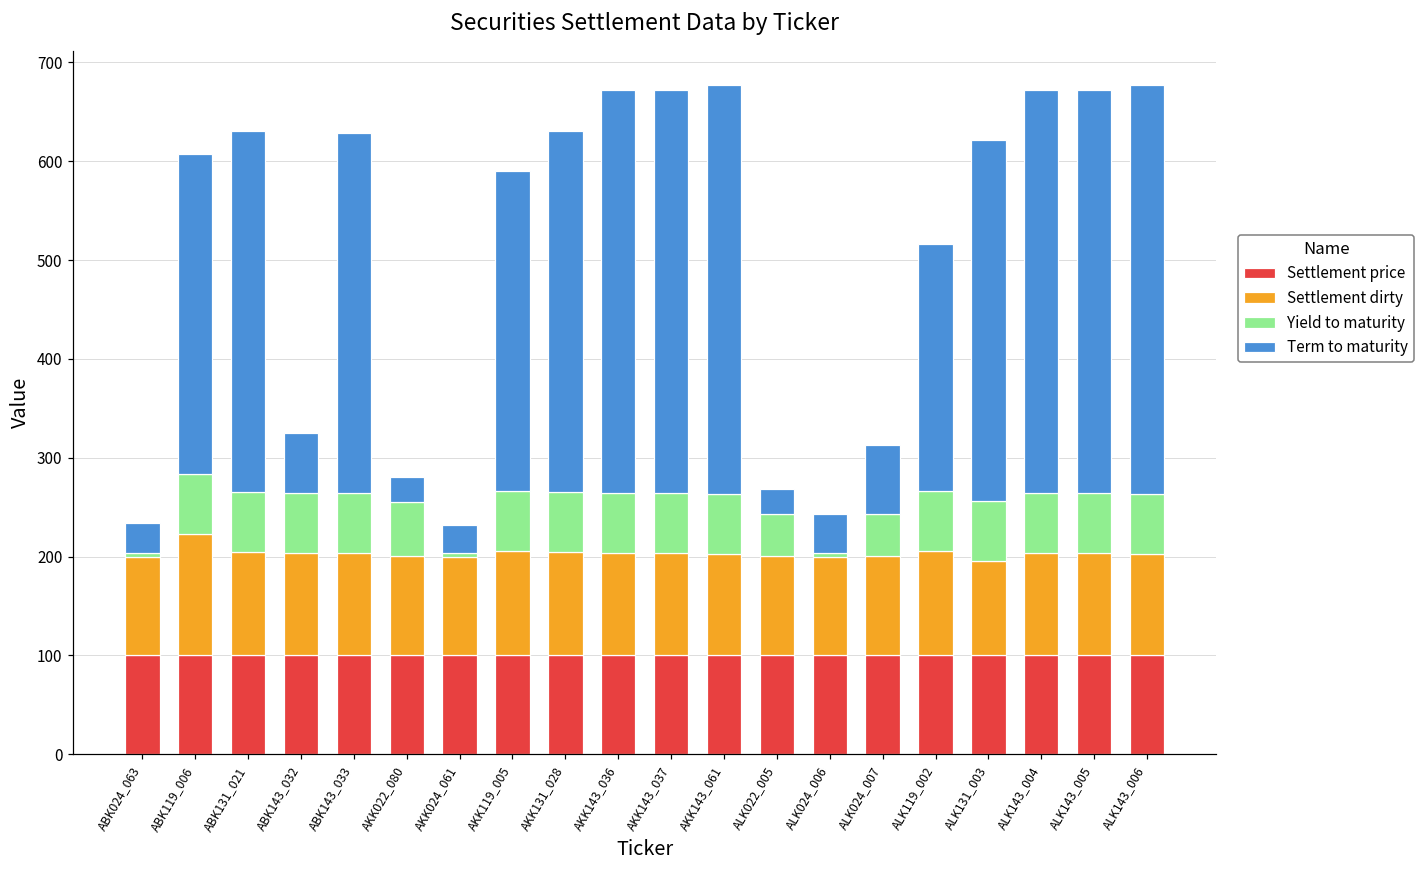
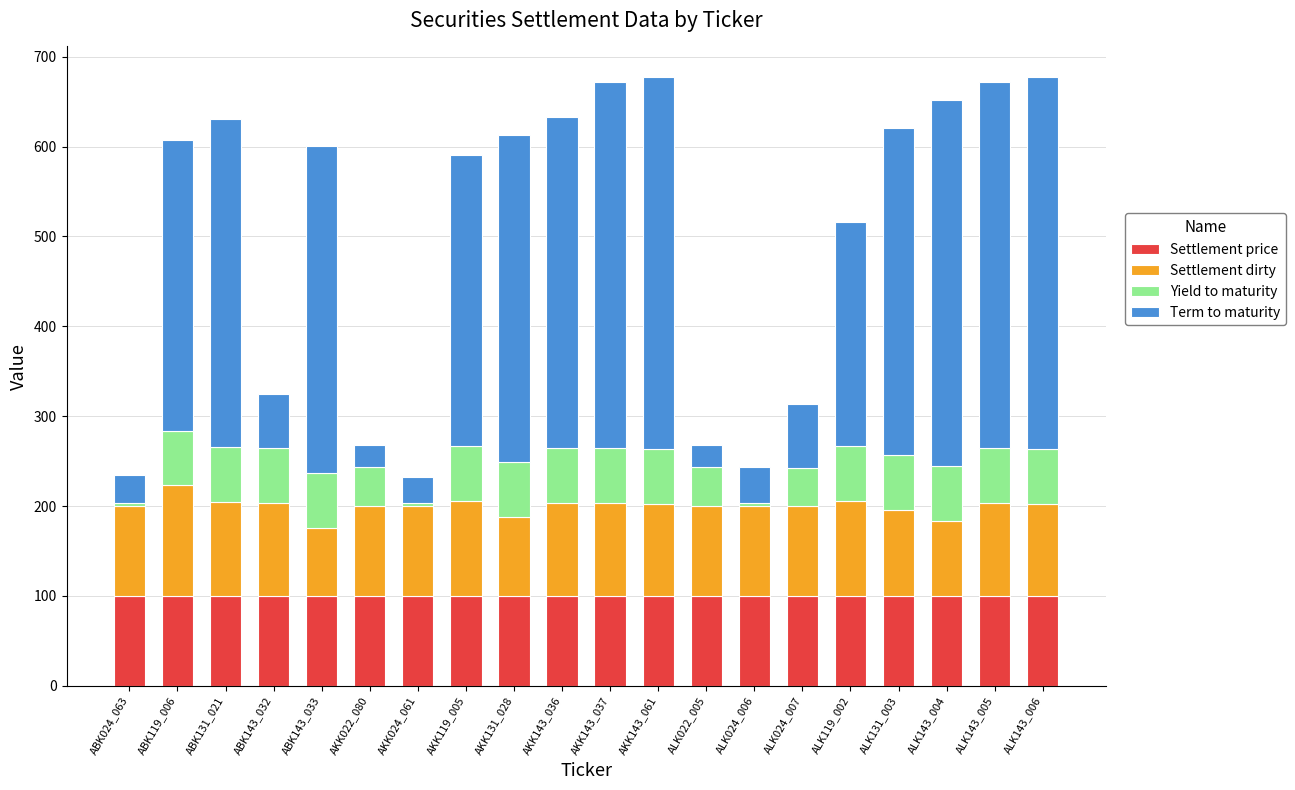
Settlement dirty, ABK143_033: 100 -> 80
Yield to maturity, AKK022_080: 60 -> 40
Settlement dirty, AKK131_028: 100 -> 90
Term to maturity, AKK143_036: 410 -> 370
Settlement dirty, ALK143_004: 100 -> 80
